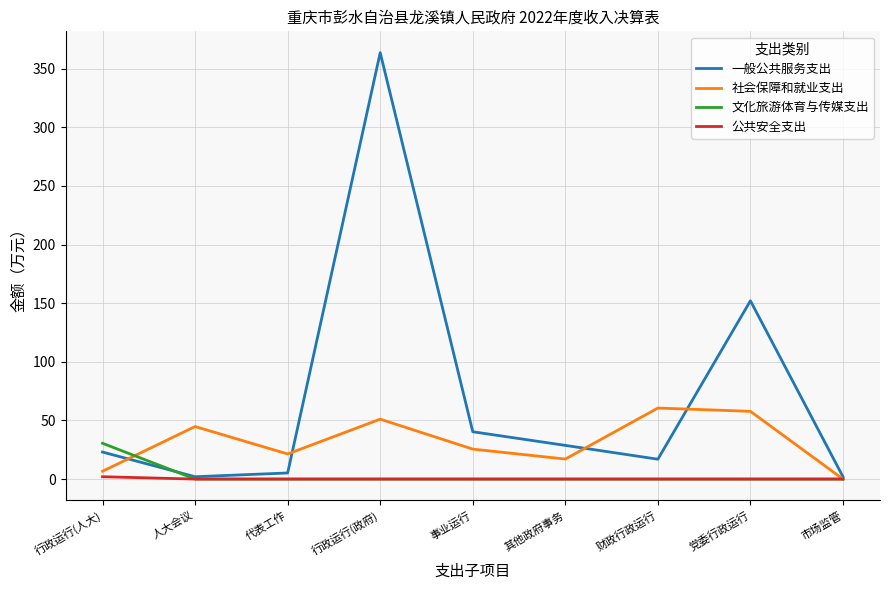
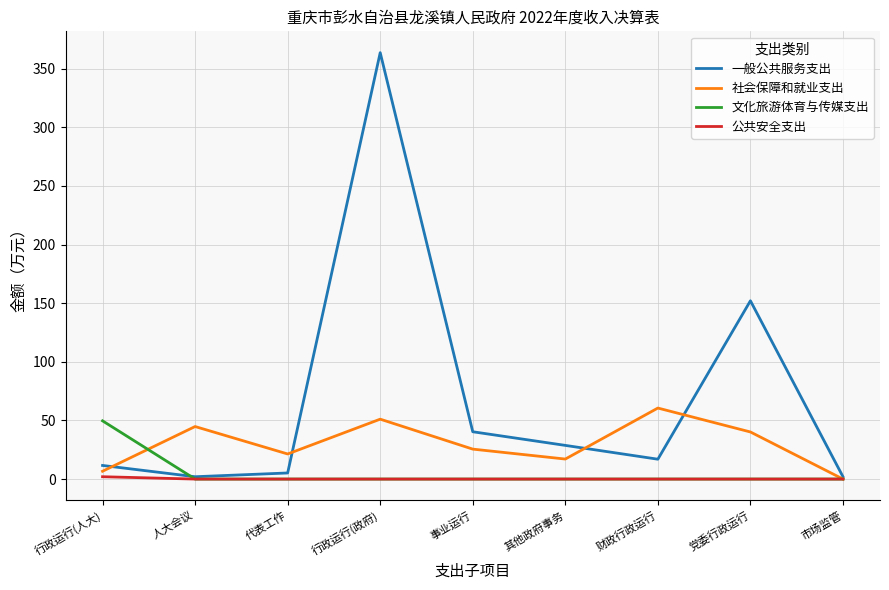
一般公共服务支出, 行政运行(人大): 23 -> 12
文化旅游体育与传媒支出, 行政运行(人大): 31 -> 50
社会保障和就业支出, 党委行政运行: 58 -> 40
